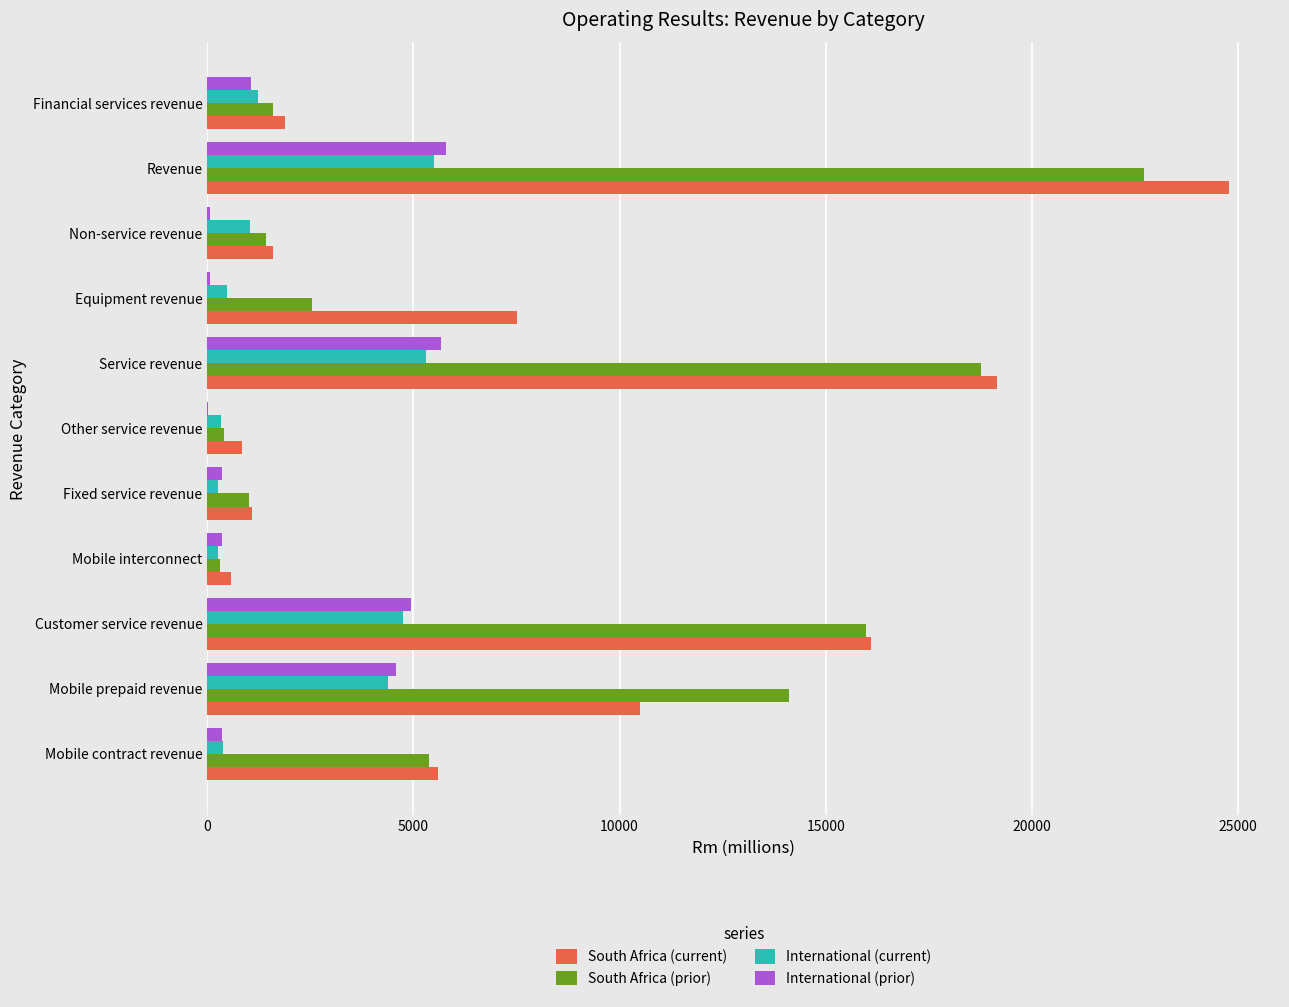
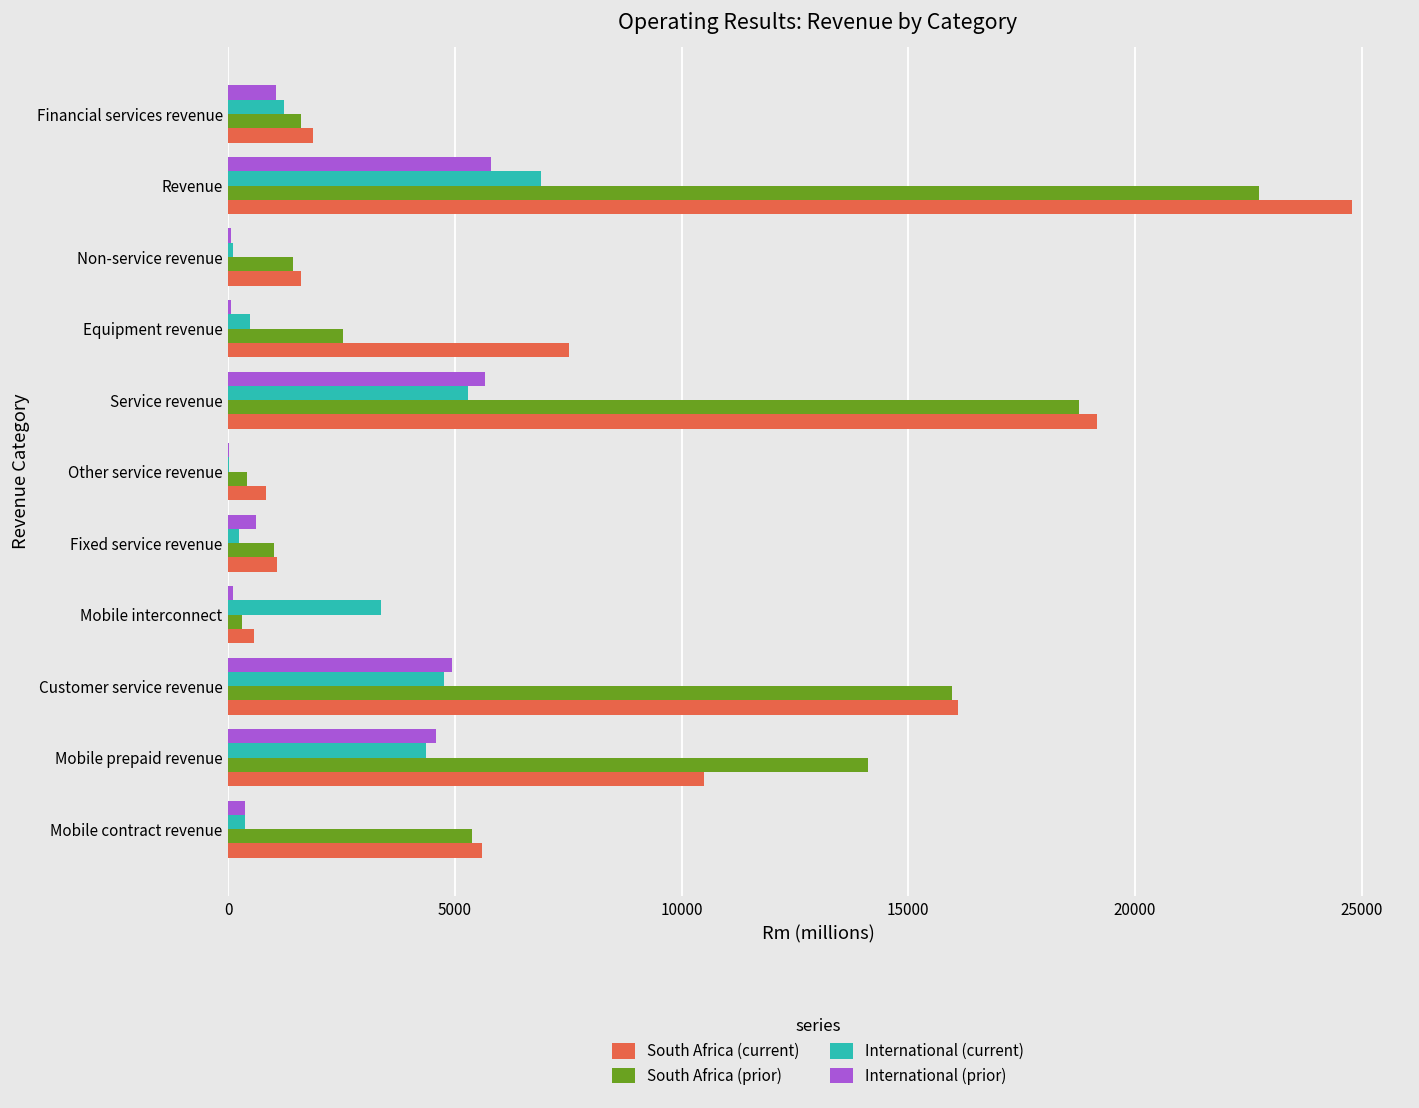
International (current), Revenue: 5500 -> 6900
International (current), Non-service revenue: 1000 -> 100
International (current), Other service revenue: 300 -> 0
International (prior), Fixed service revenue: 300 -> 600
International (prior), Mobile interconnect: 300 -> 100
International (current), Mobile interconnect: 300 -> 3400
